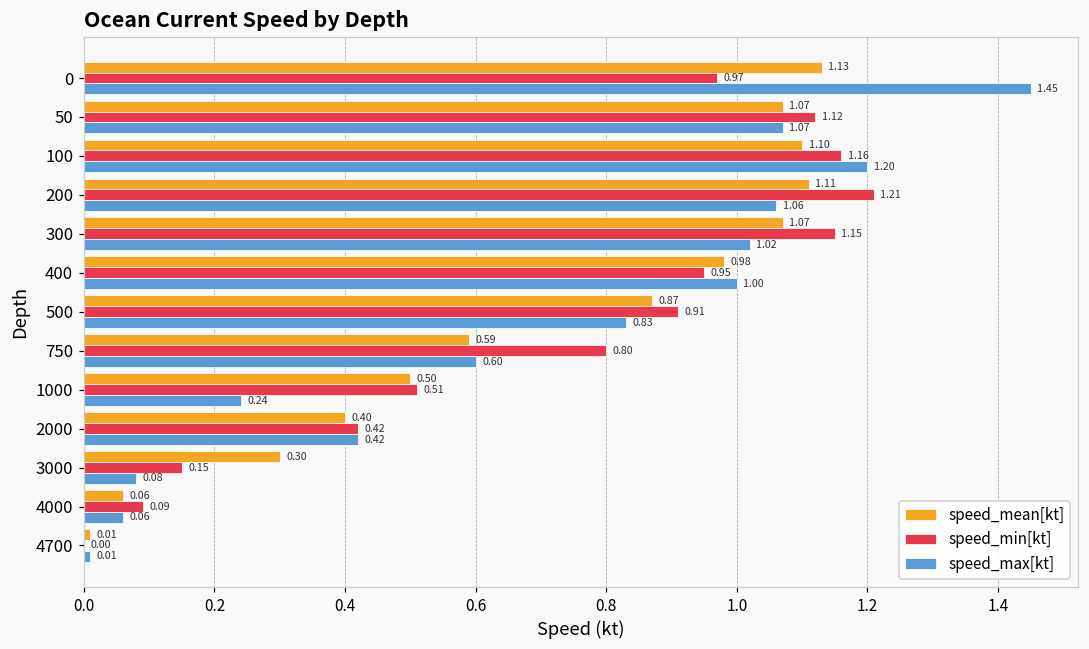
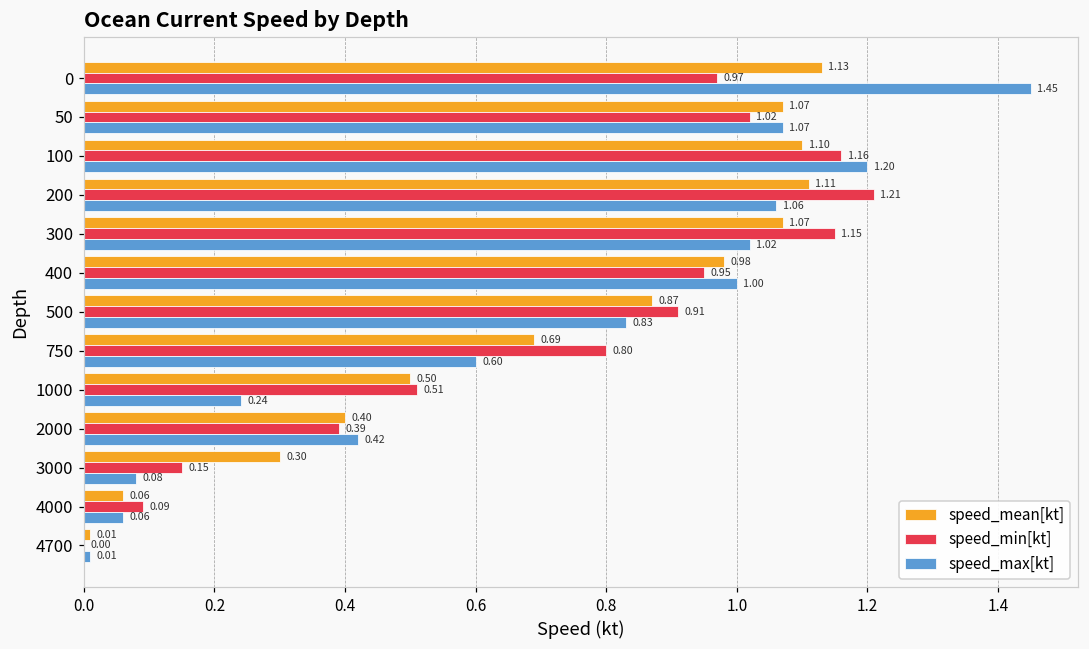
speed_min[kt], 50: 1.12 -> 1.02
speed_mean[kt], 750: 0.59 -> 0.69
speed_min[kt], 2000: 0.42 -> 0.39
